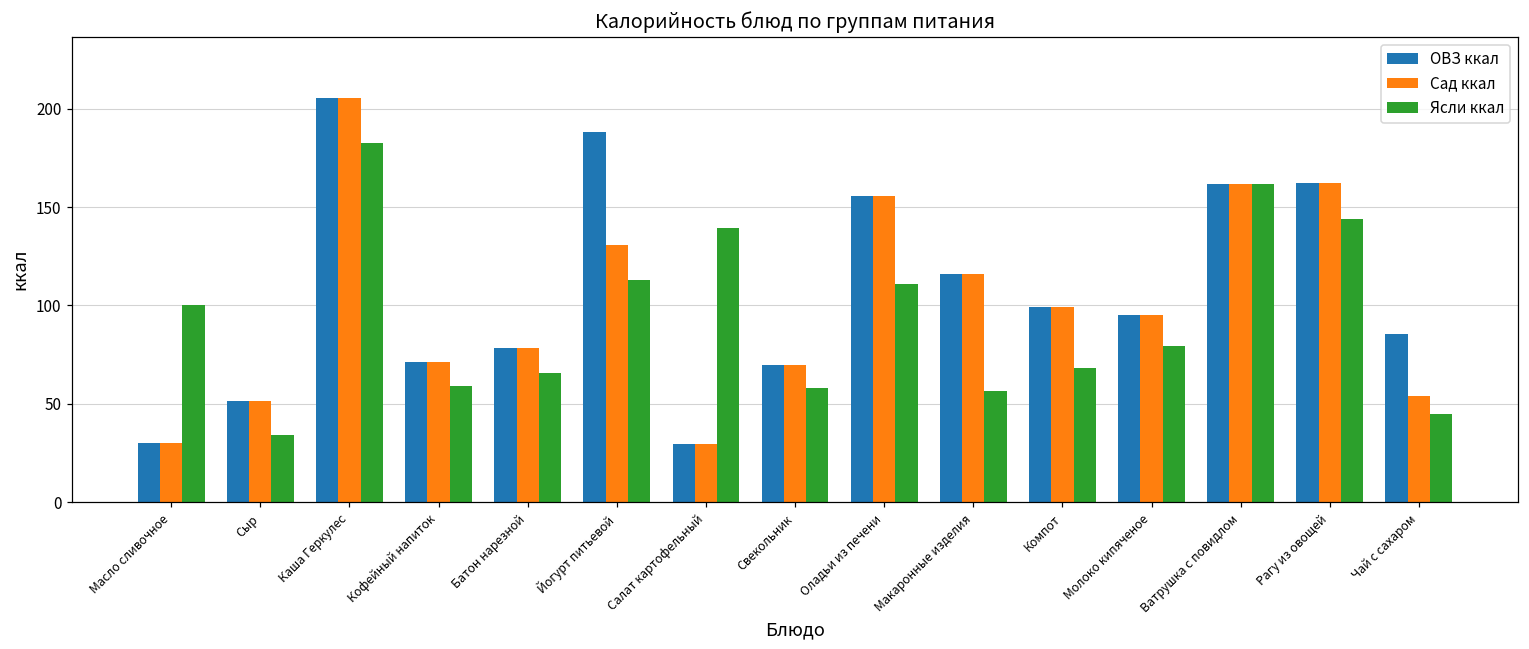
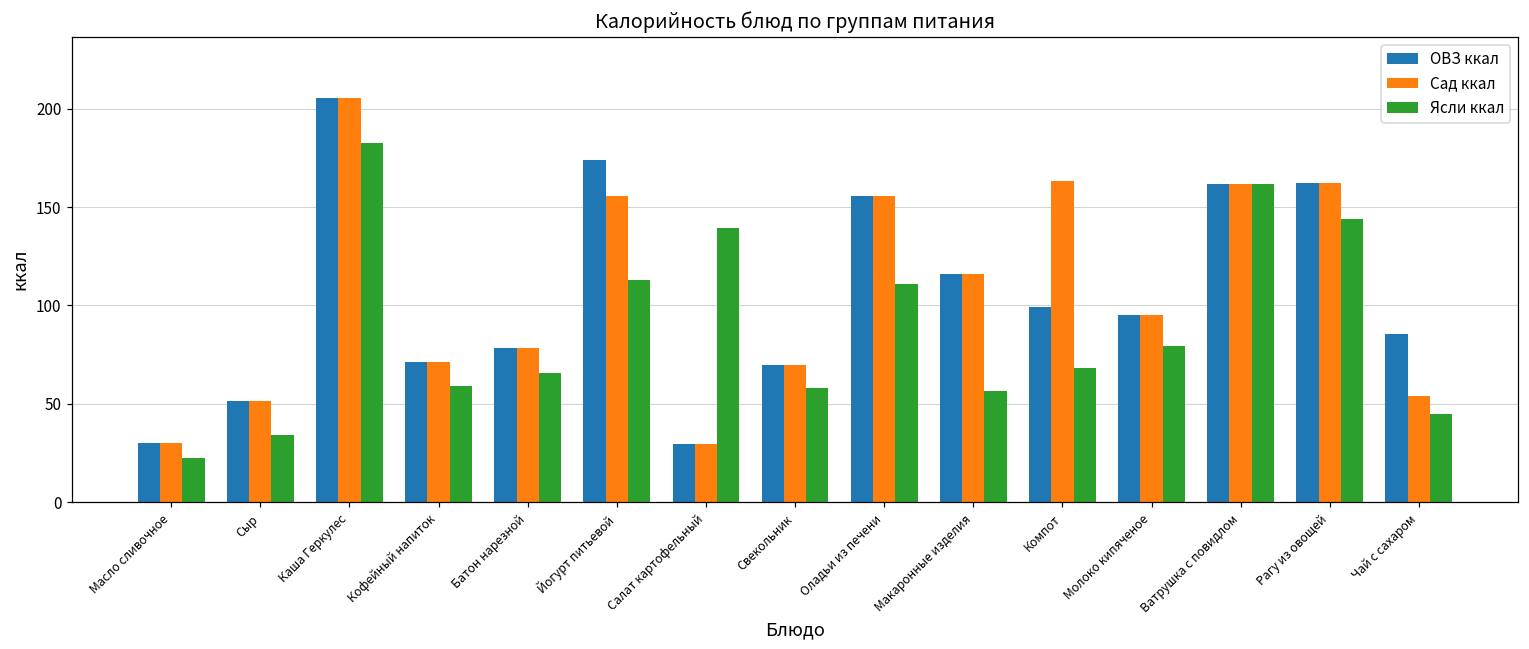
Ясли ккал, Масло сливочное: 100 -> 22
ОВЗ ккал, Йогурт питьевой: 188 -> 174
Сад ккал, Йогурт питьевой: 131 -> 156
Сад ккал, Компот: 99 -> 163
